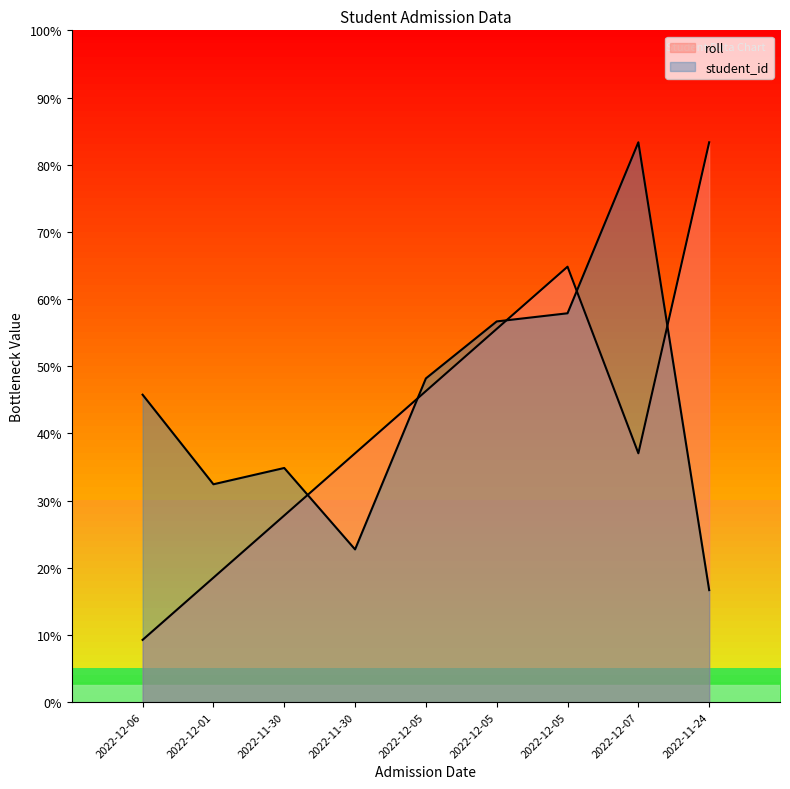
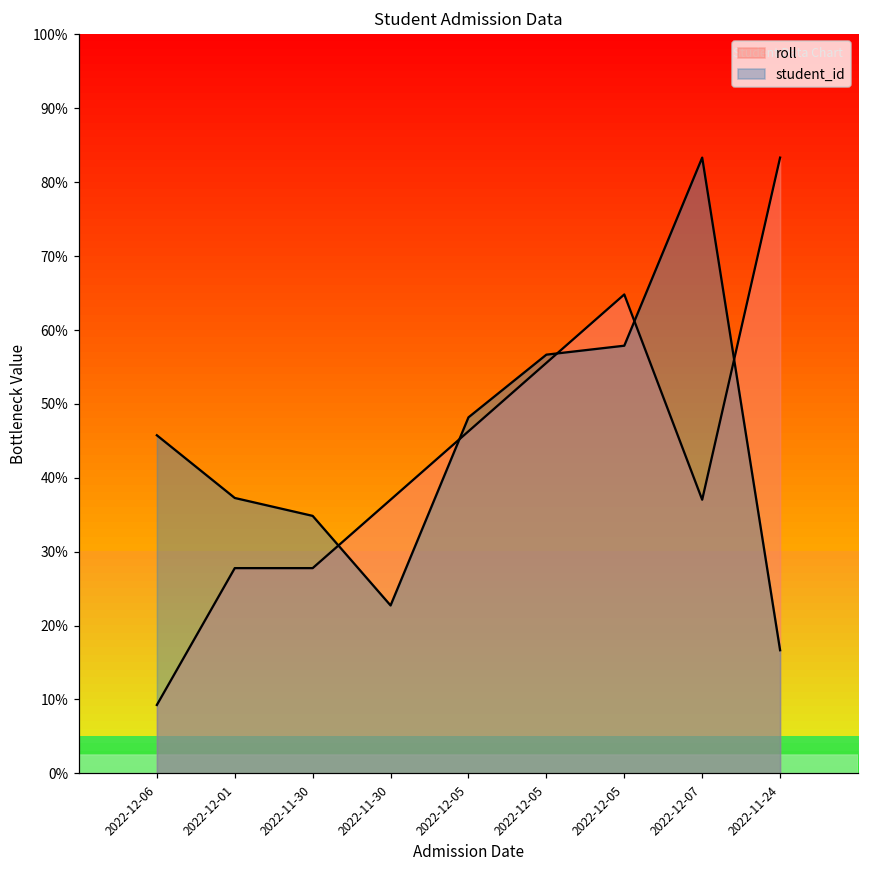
roll, 2022-12-01: 19% -> 28%
student_id, 2022-12-01: 32% -> 37%
